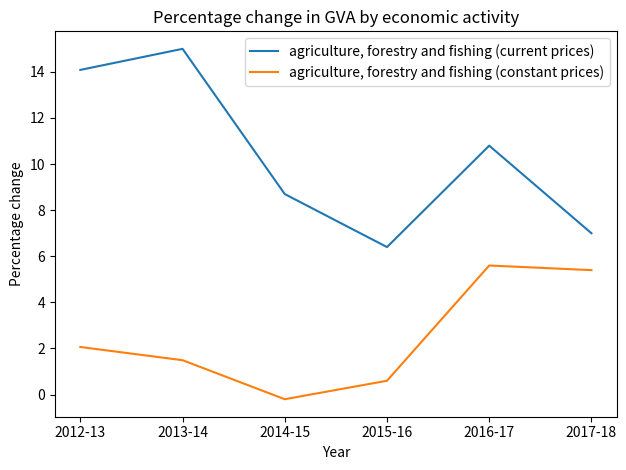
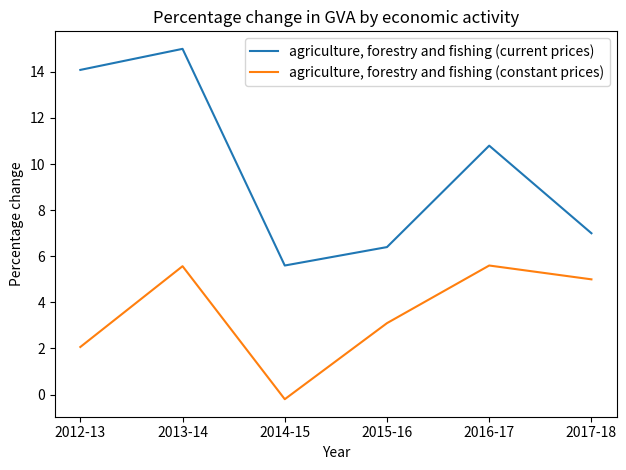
agriculture, forestry and fishing (constant prices), 2013-14: 1.5 -> 5.6
agriculture, forestry and fishing (current prices), 2014-15: 8.7 -> 5.6
agriculture, forestry and fishing (constant prices), 2015-16: 0.6 -> 3.1
agriculture, forestry and fishing (constant prices), 2017-18: 5.4 -> 5.0
